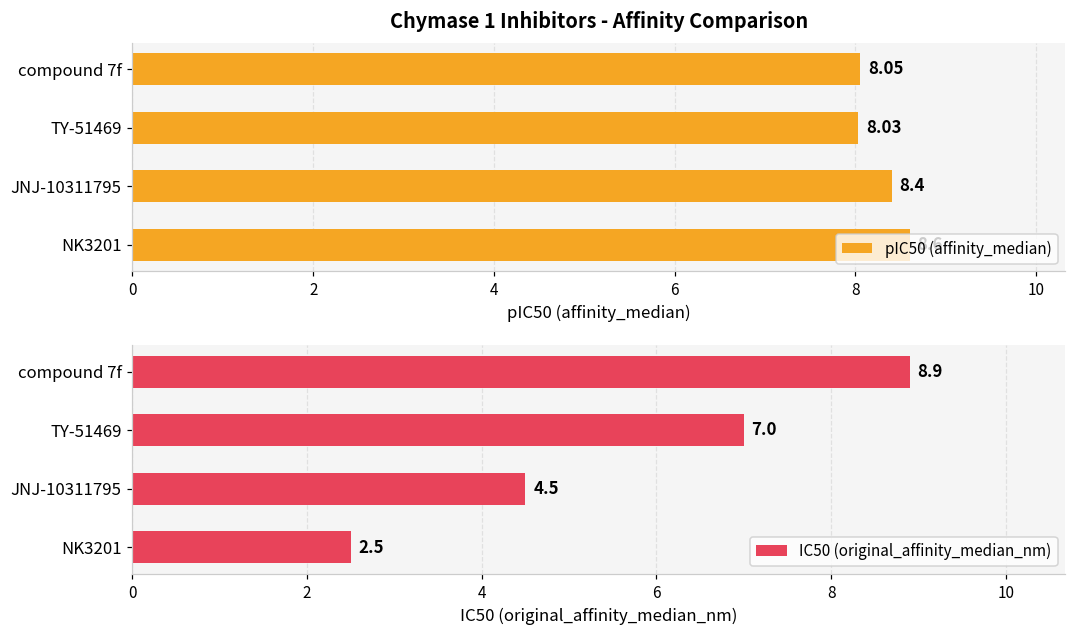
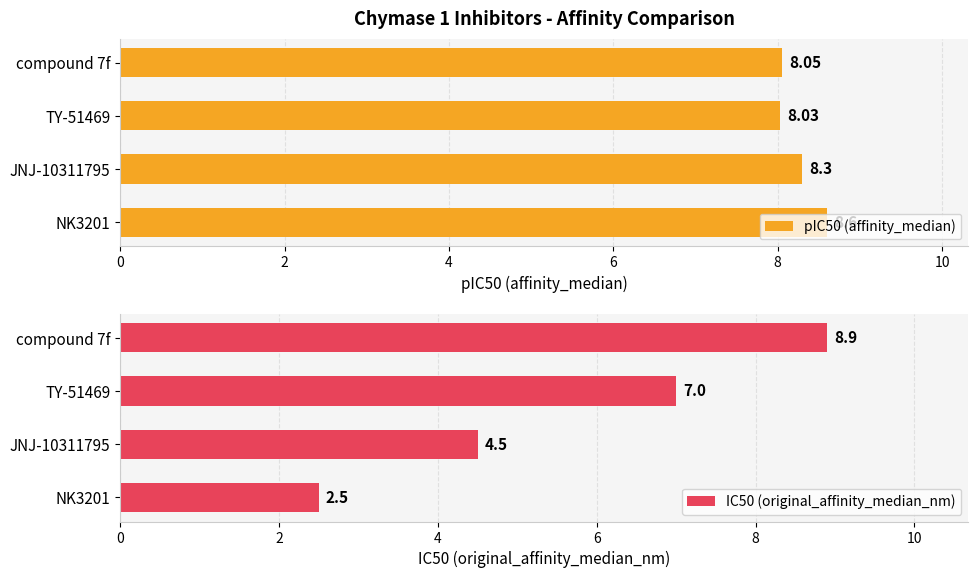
Chymase 1 Inhibitors - Affinity Comparison, JNJ-10311795: 8.4 -> 8.3
